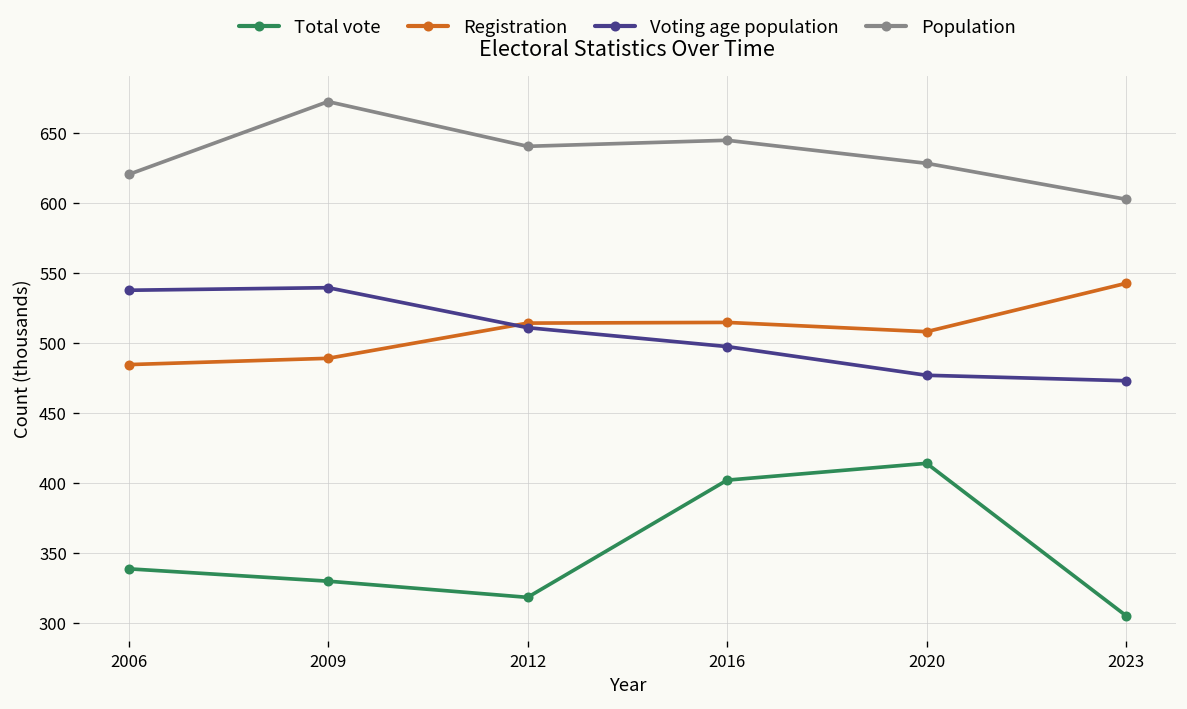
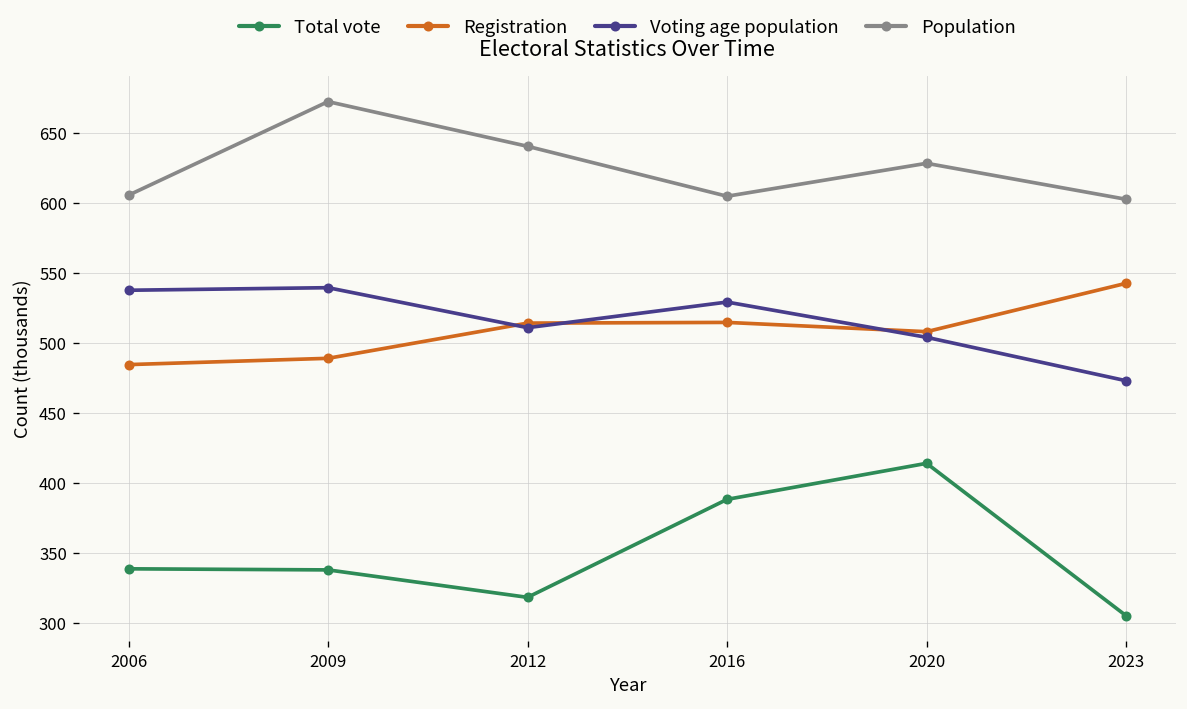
Population, 2006: 620 -> 605
Total vote, 2009: 330 -> 338
Total vote, 2016: 402 -> 388
Voting age population, 2016: 497 -> 529
Population, 2016: 645 -> 605
Voting age population, 2020: 477 -> 504
